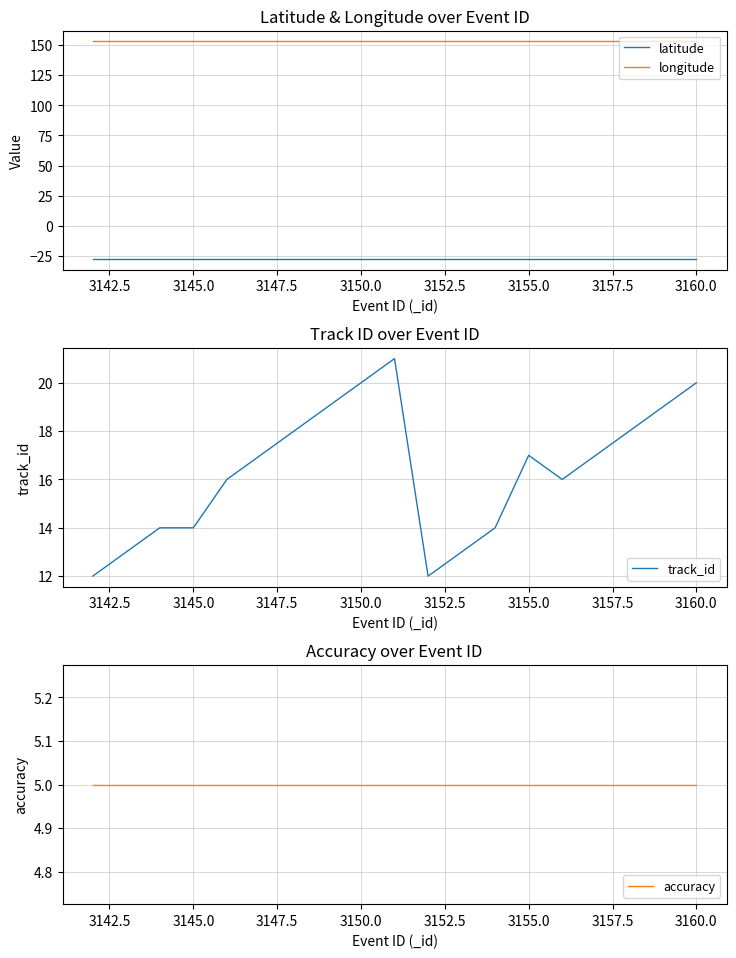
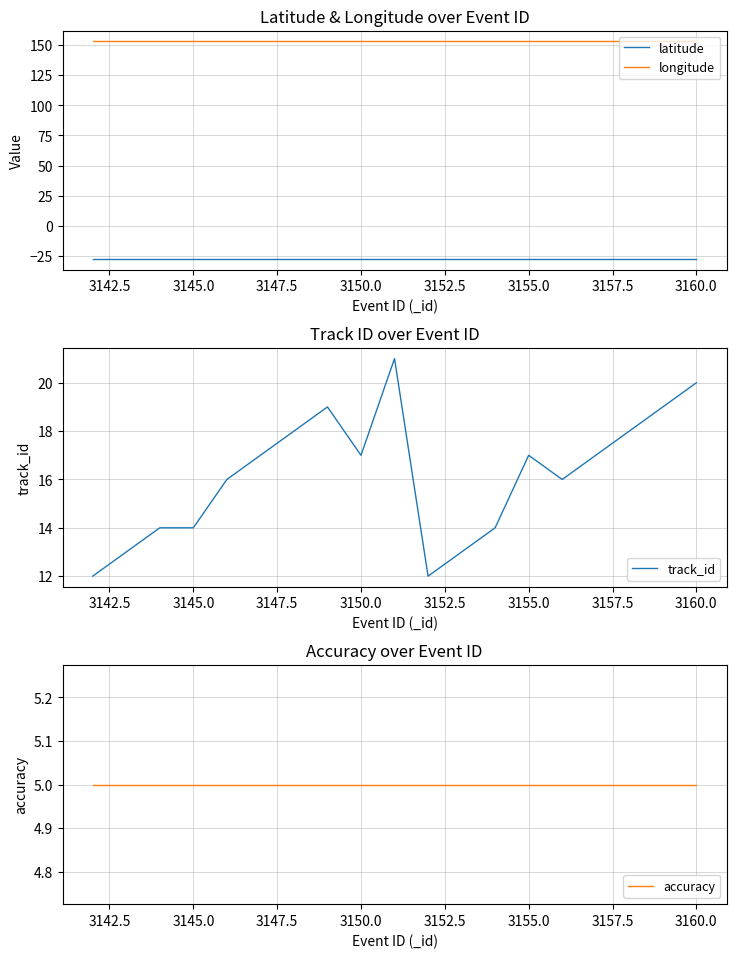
Track ID over Event ID, 3150.0: 20 -> 17
